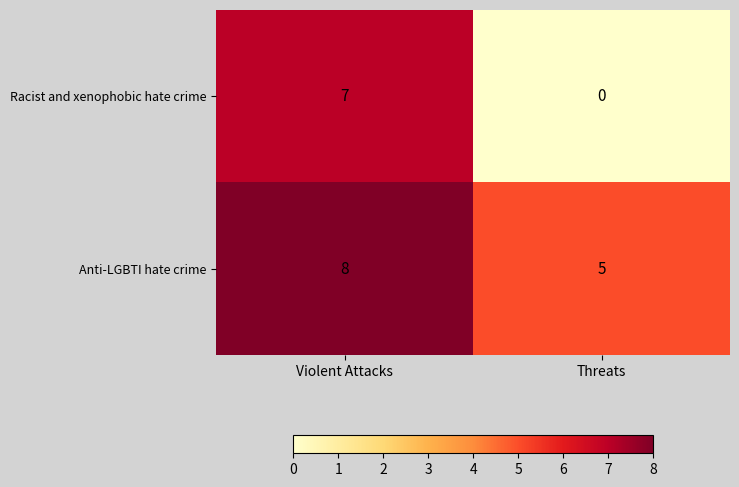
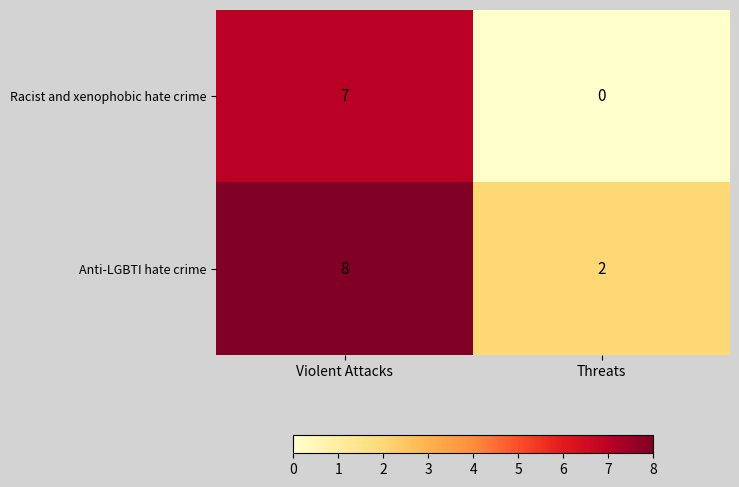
Anti-LGBTI hate crime, Threats: 5 -> 2
